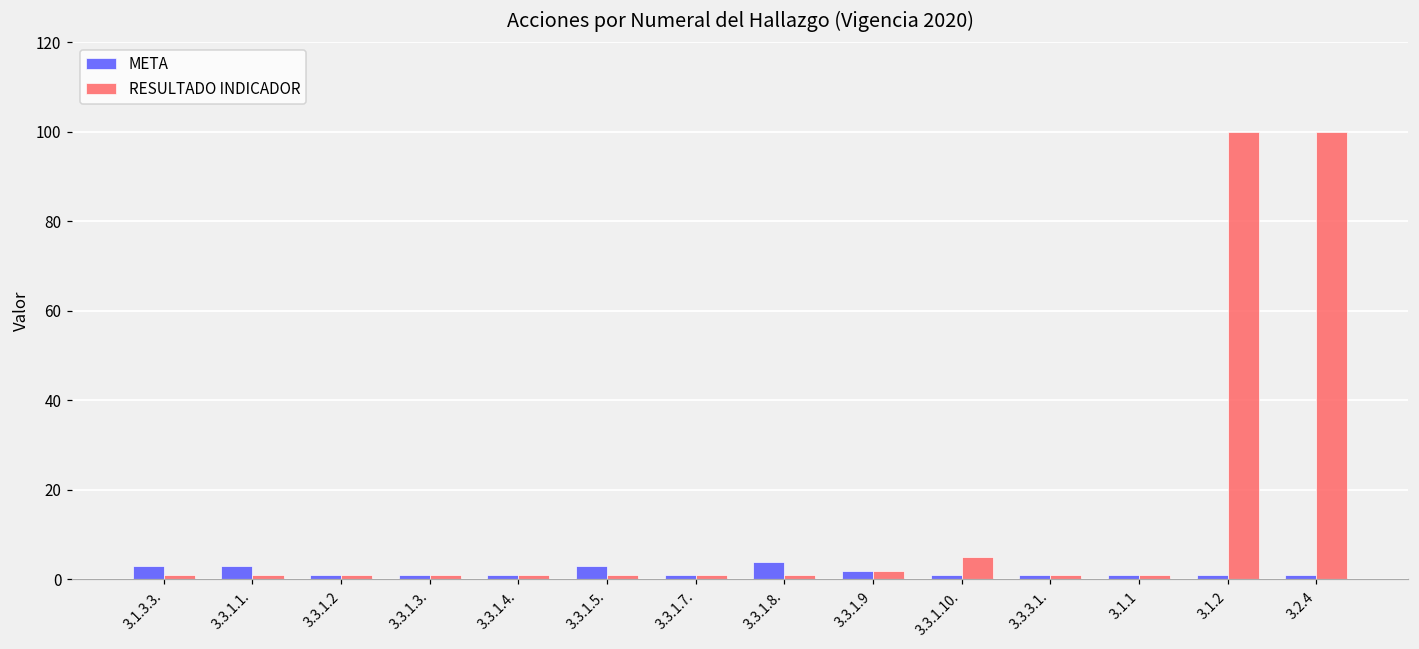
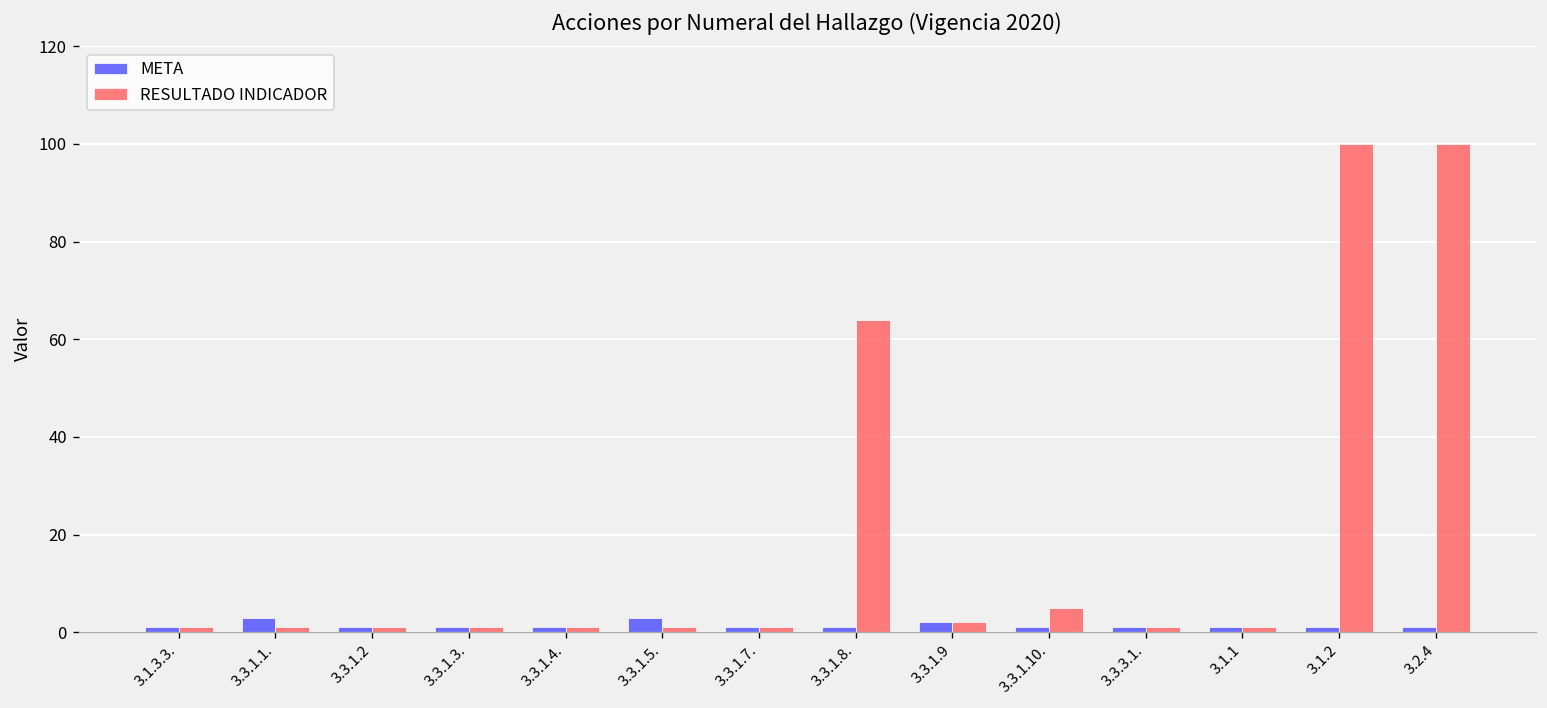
META, 3.1.3.3.: 3 -> 1
META, 3.3.1.8.: 4 -> 1
RESULTADO INDICADOR, 3.3.1.8.: 1 -> 64
